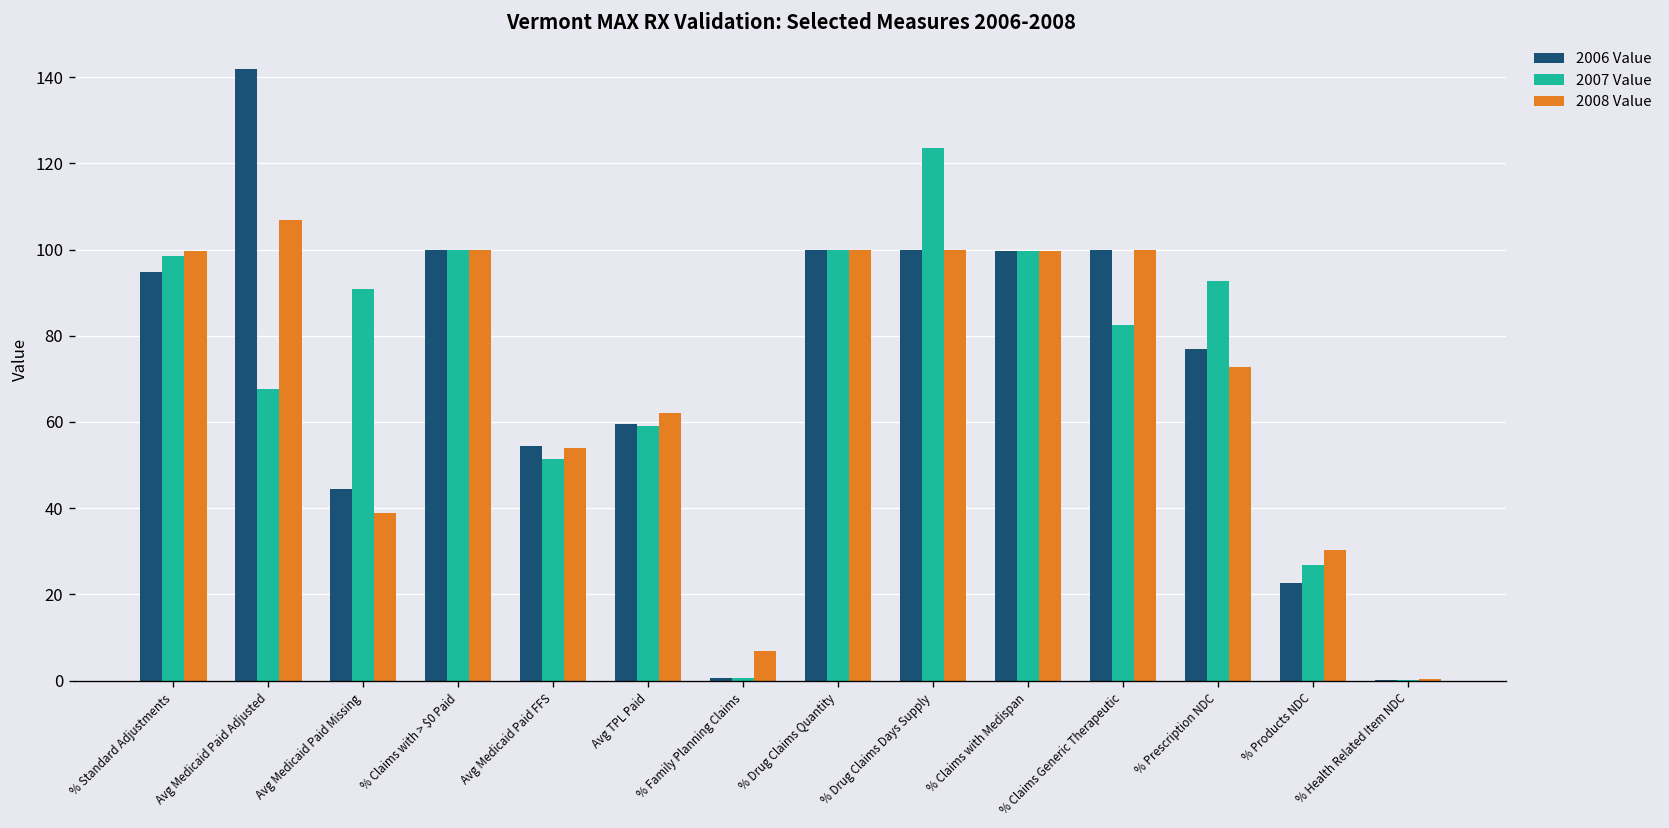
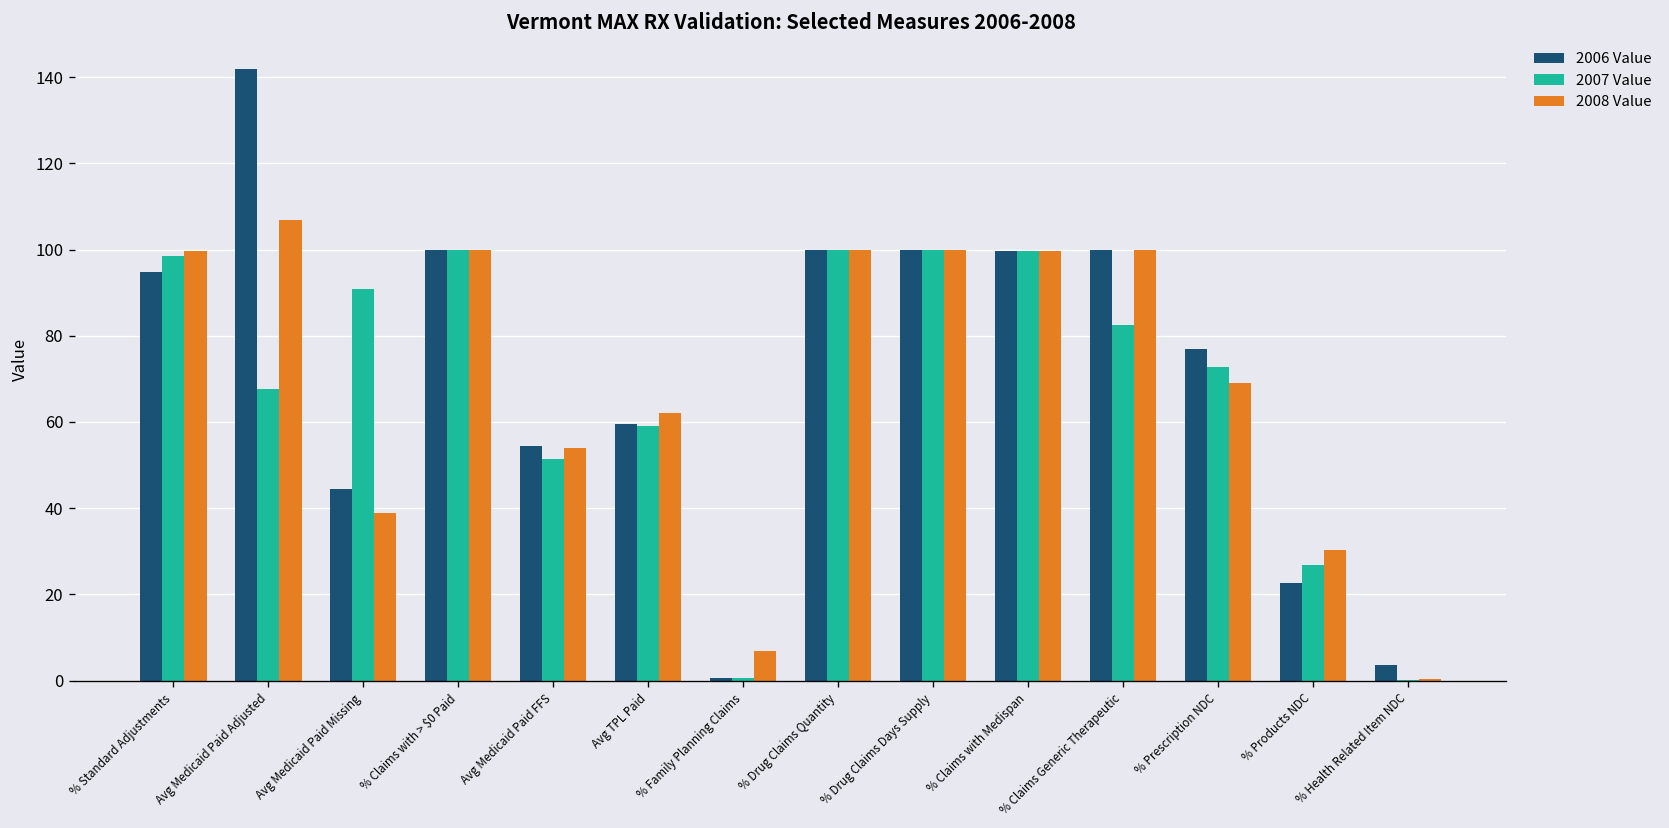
2007 Value, % Drug Claims Days Supply: 124 -> 100
2007 Value, % Prescription NDC: 93 -> 73
2008 Value, % Prescription NDC: 73 -> 69
2006 Value, % Health Related Item NDC: 0 -> 4
